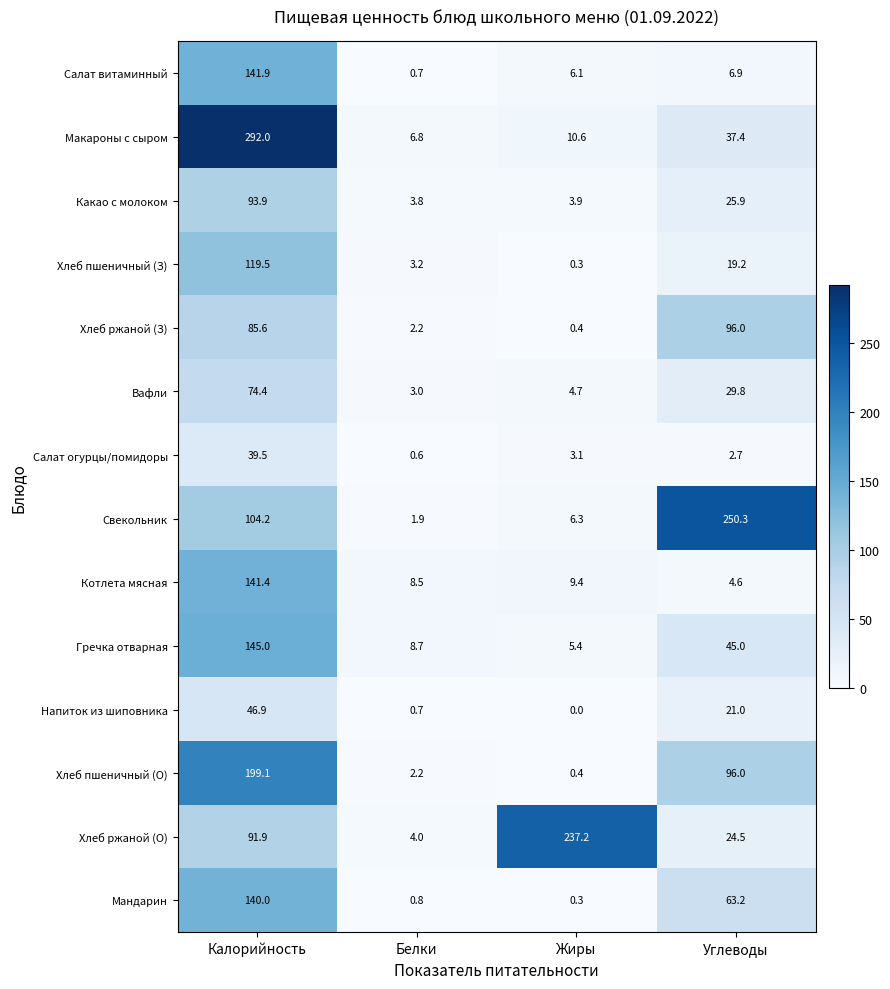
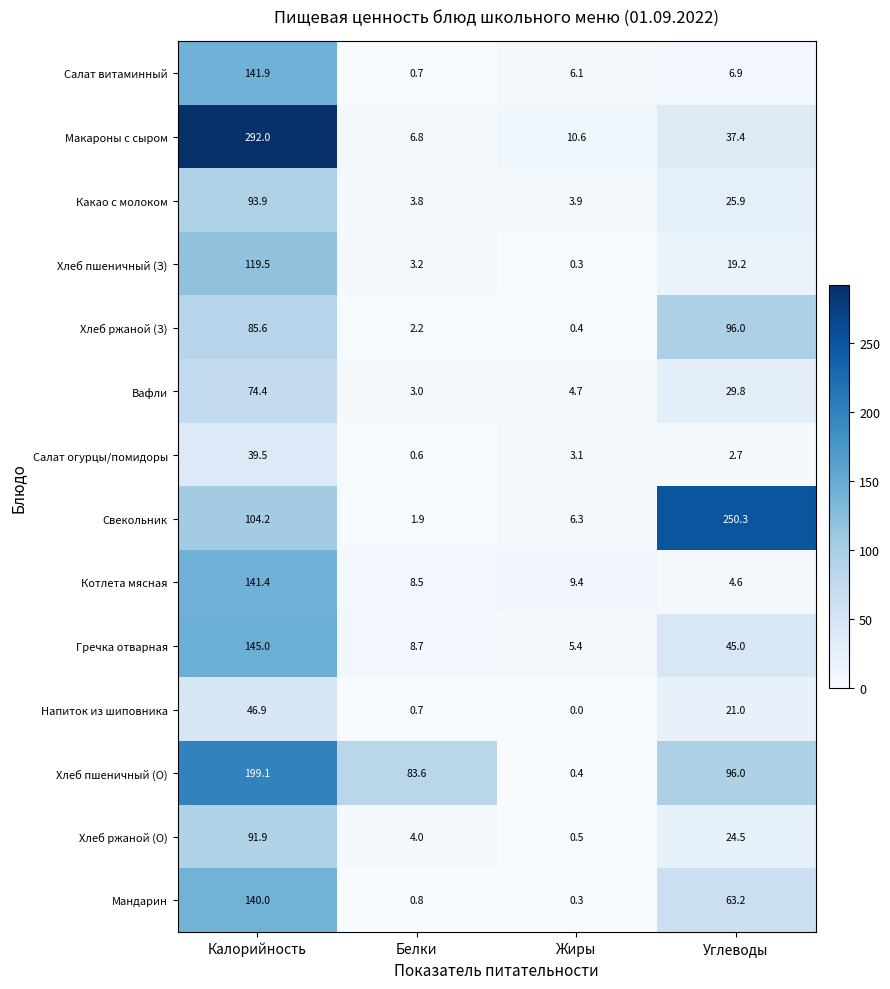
Хлеб пшеничный (О), Белки: 2.2 -> 83.6
Хлеб ржаной (О), Жиры: 237.2 -> 0.5
